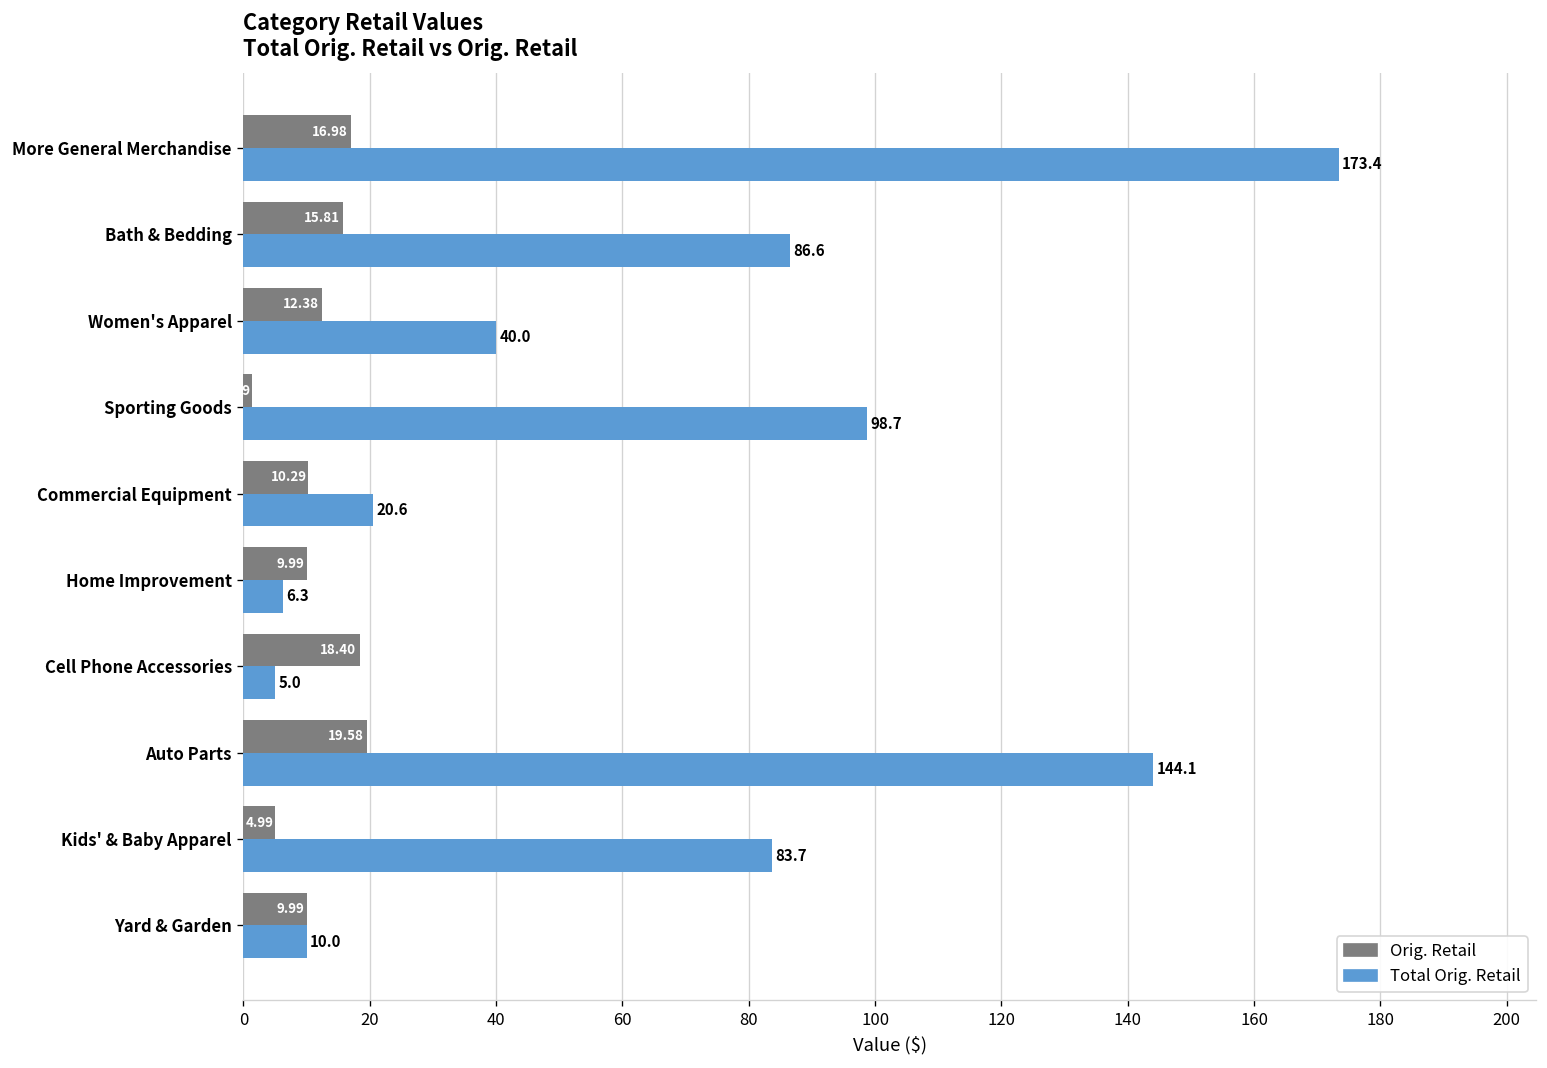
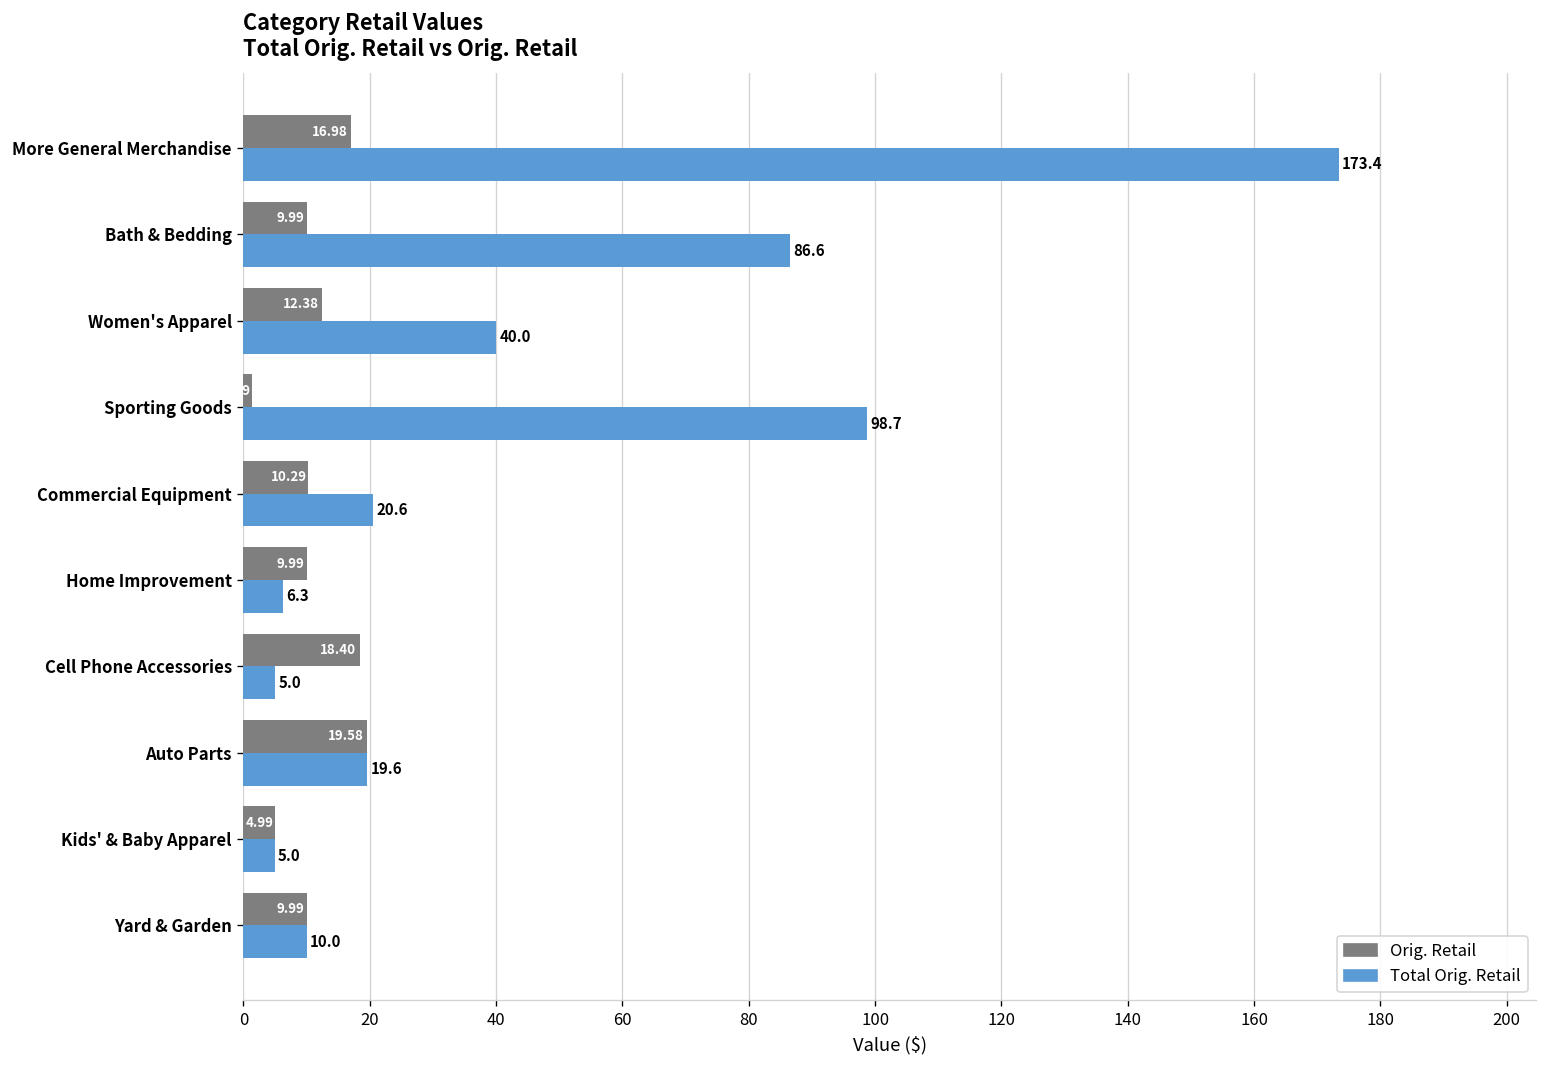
Orig. Retail, Bath & Bedding: 15.81 -> 9.99
Total Orig. Retail, Auto Parts: 144.1 -> 19.6
Total Orig. Retail, Kids' & Baby Apparel: 83.7 -> 5.0
